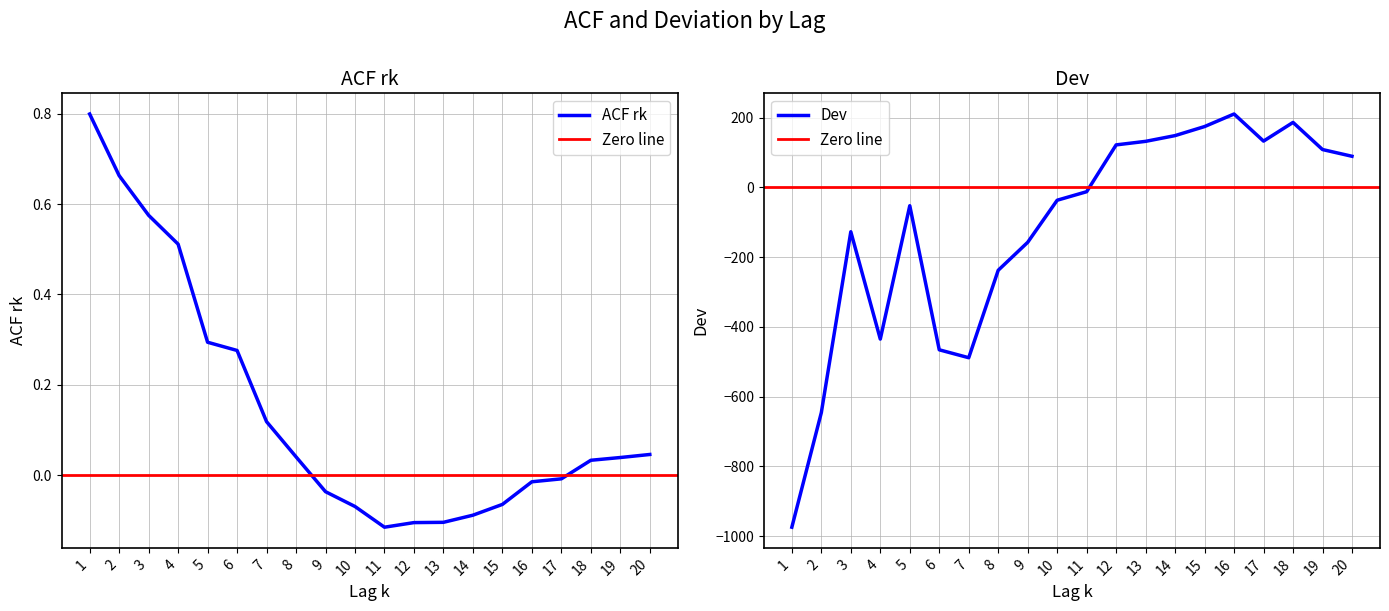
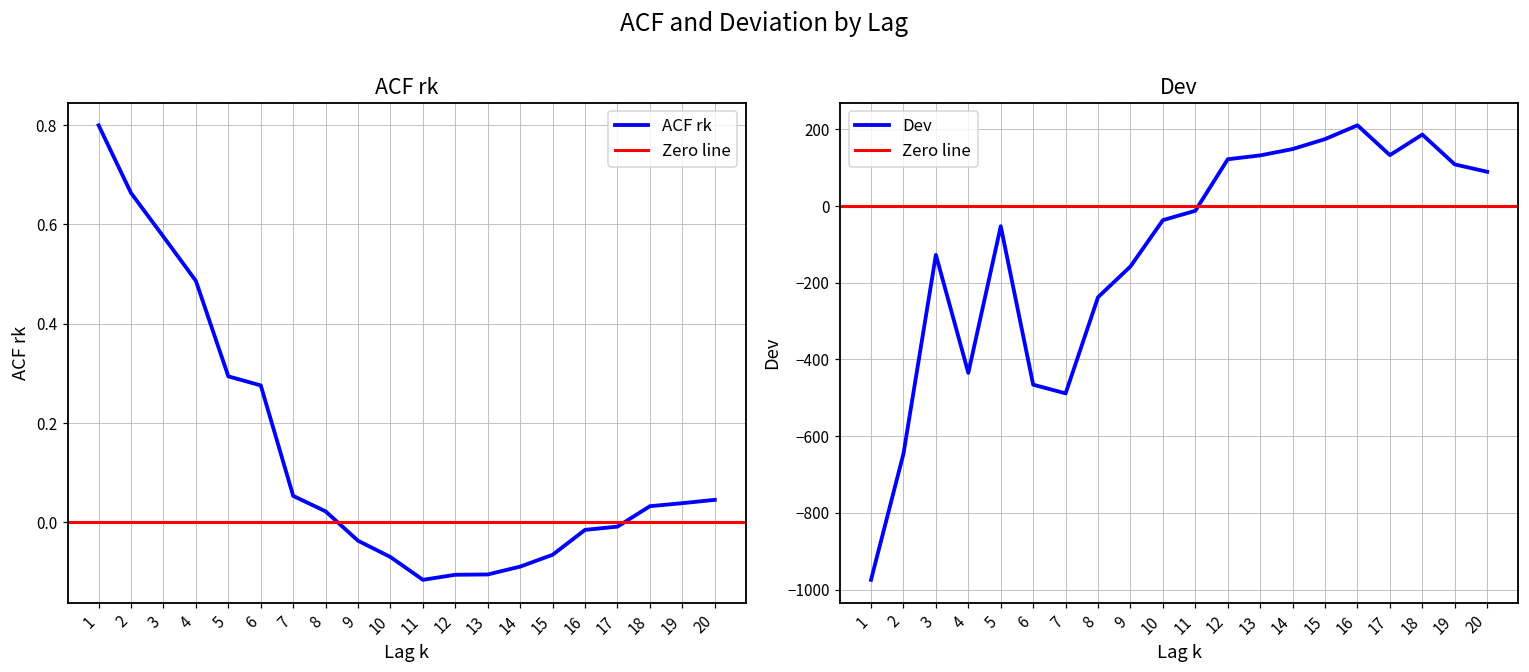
ACF rk, 4: 0.51 -> 0.49
ACF rk, 7: 0.12 -> 0.05
ACF rk, 8: 0.04 -> 0.02
